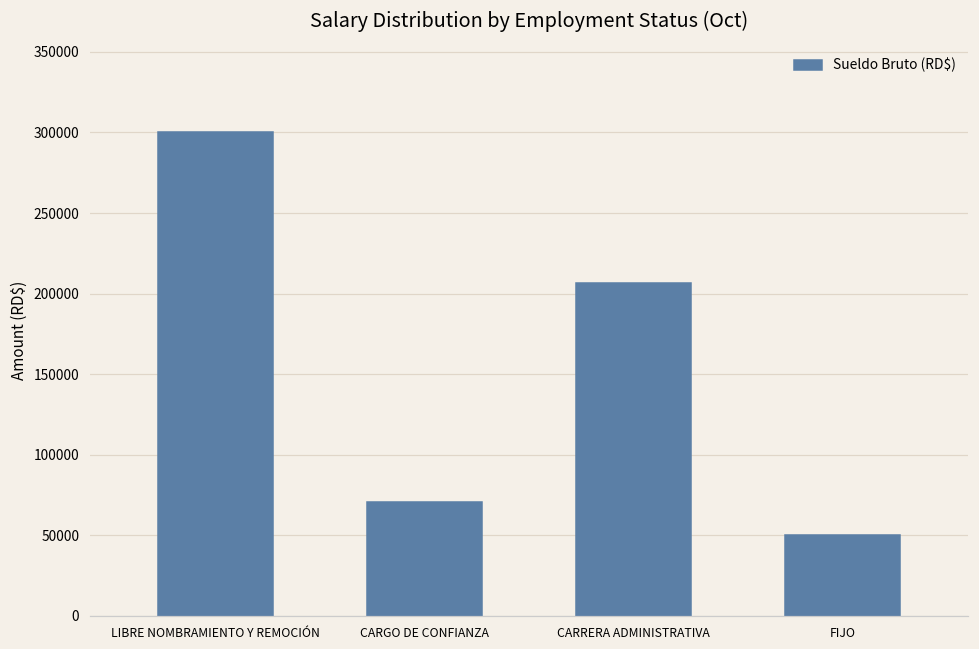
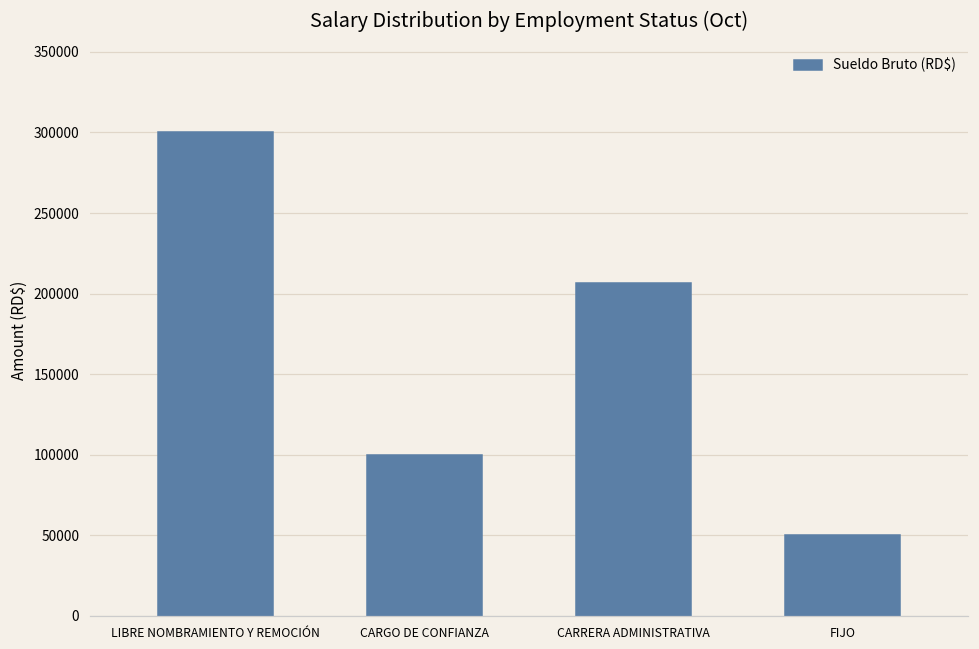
CARGO DE CONFIANZA: 71000 -> 100000
